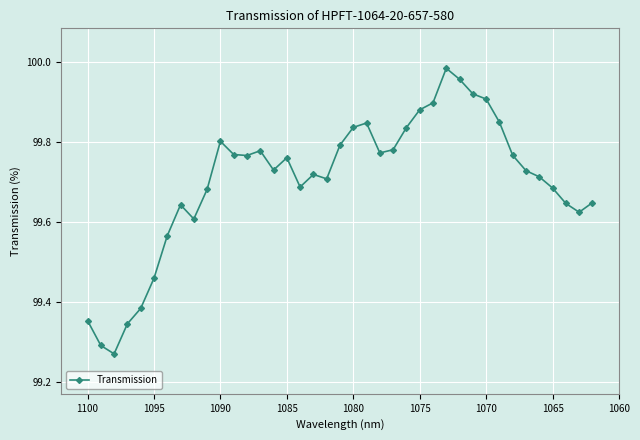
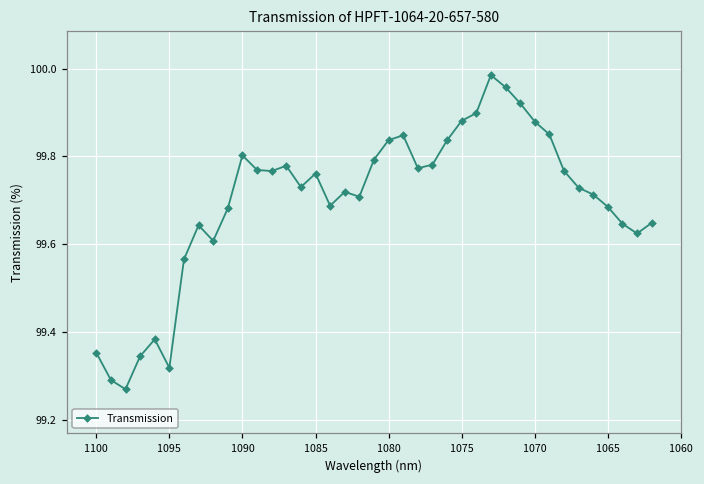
1095: 99.46 -> 99.32
1070: 99.91 -> 99.88
